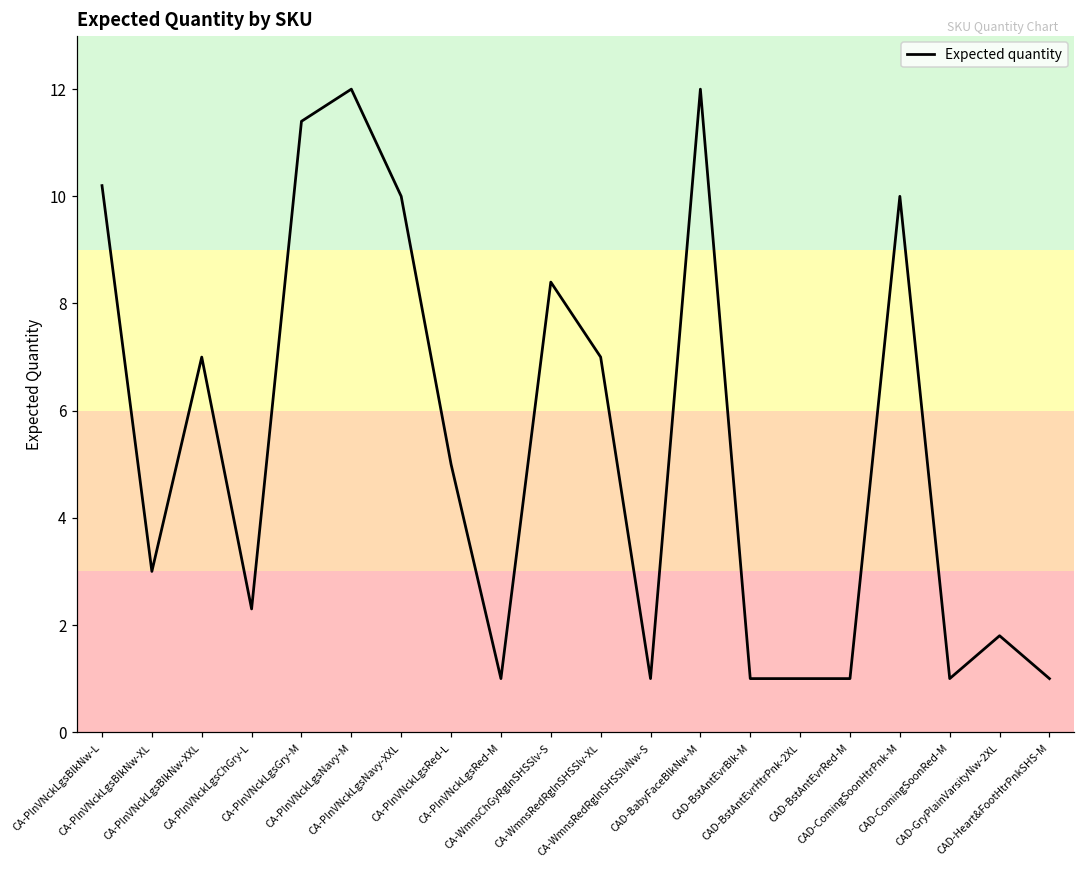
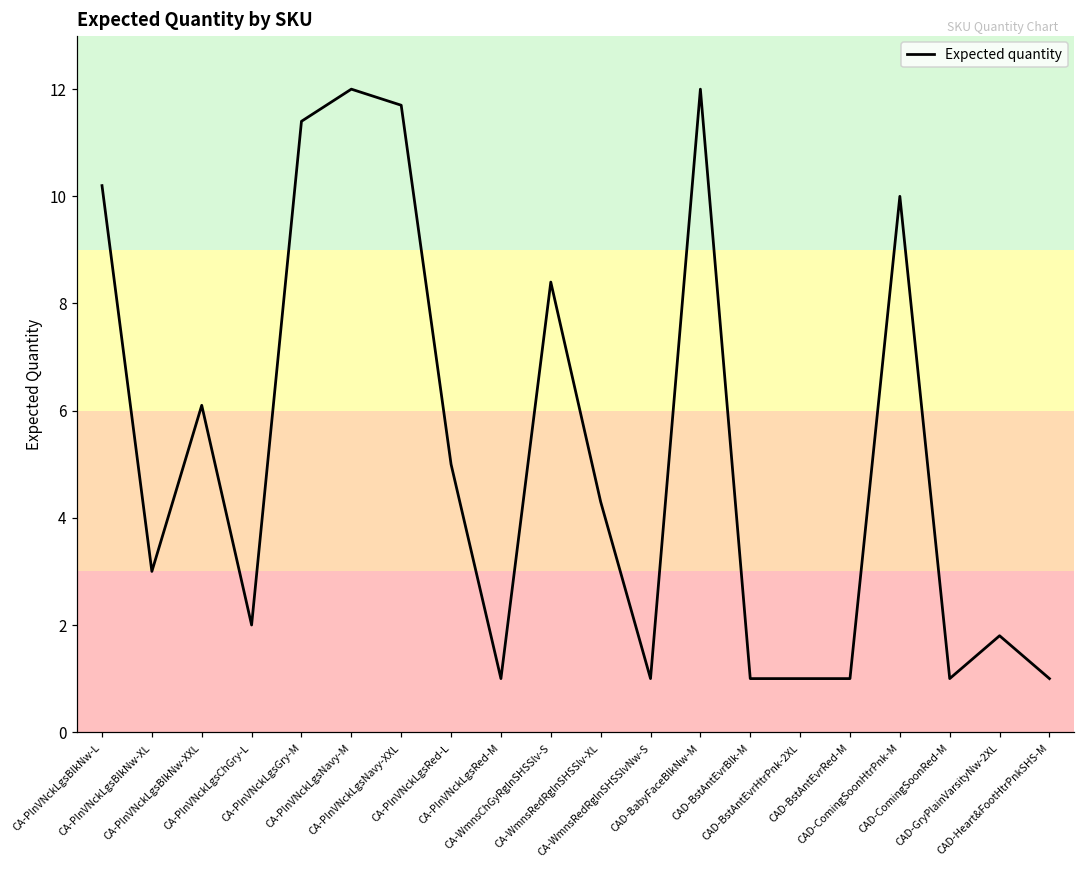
CA-PlnVNckLgsBlkNw-XXL: 7.0 -> 6.1
CA-PlnVNckLgsChGry-L: 2.3 -> 2.0
CA-PlnVNckLgsNavy-XXL: 10.0 -> 11.7
CA-WmnsRedRglnSHSSlv-XL: 7.0 -> 4.3
